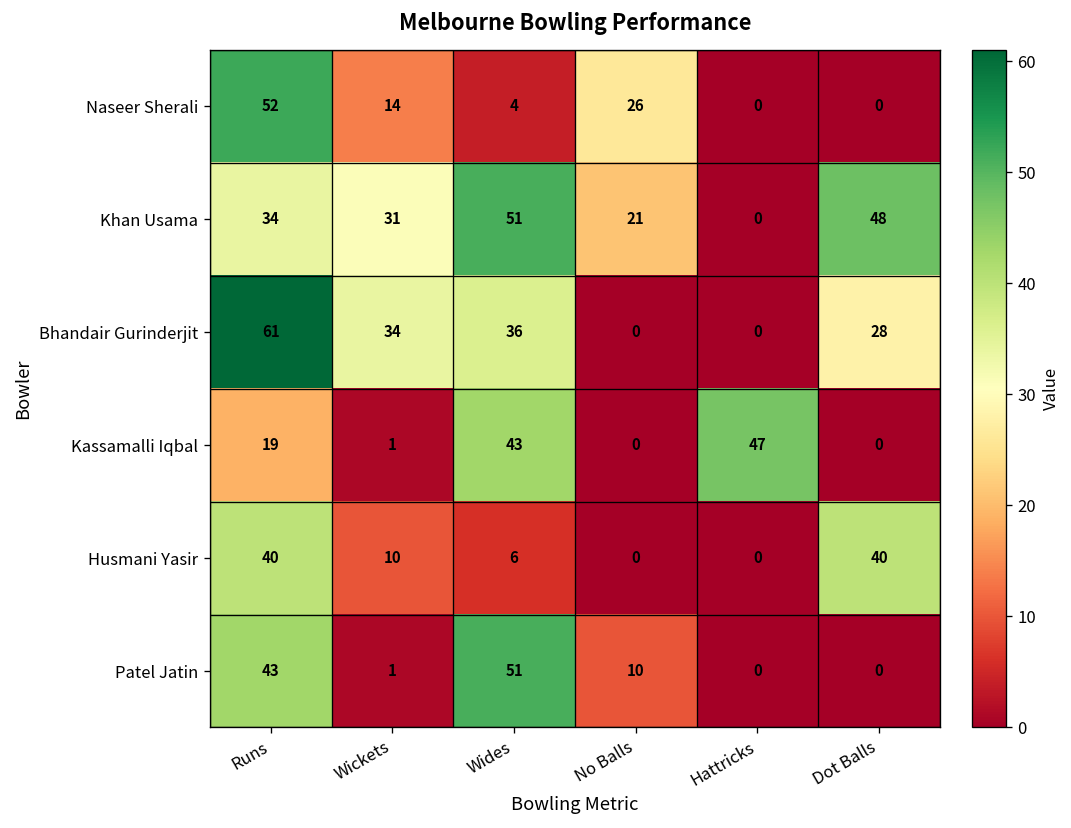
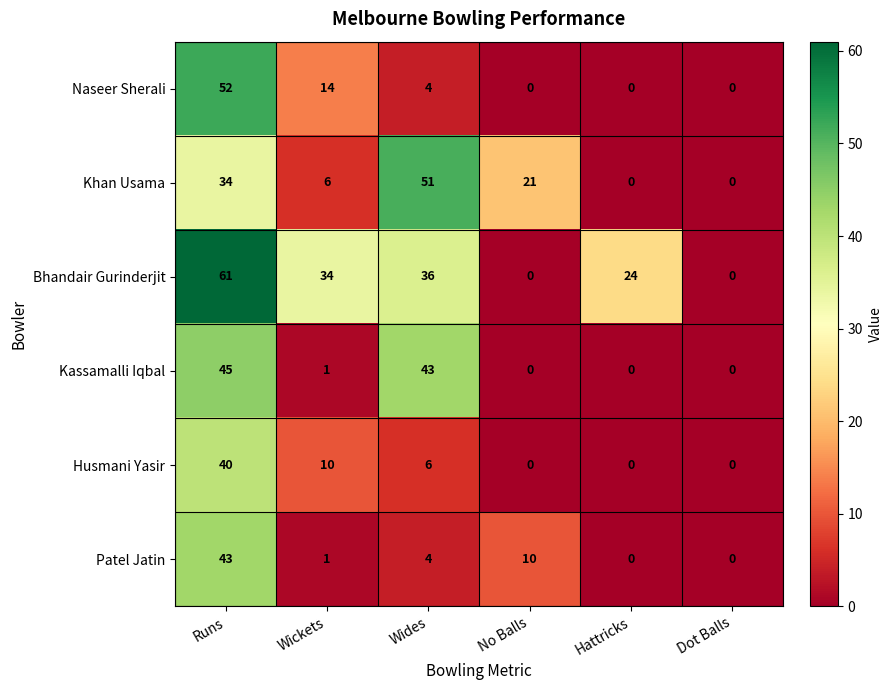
Naseer Sherali, No Balls: 26 -> 0
Khan Usama, Wickets: 31 -> 6
Khan Usama, Dot Balls: 48 -> 0
Bhandair Gurinderjit, Hattricks: 0 -> 24
Bhandair Gurinderjit, Dot Balls: 28 -> 0
Kassamalli Iqbal, Runs: 19 -> 45
Kassamalli Iqbal, Hattricks: 47 -> 0
Husmani Yasir, Dot Balls: 40 -> 0
Patel Jatin, Wides: 51 -> 4
